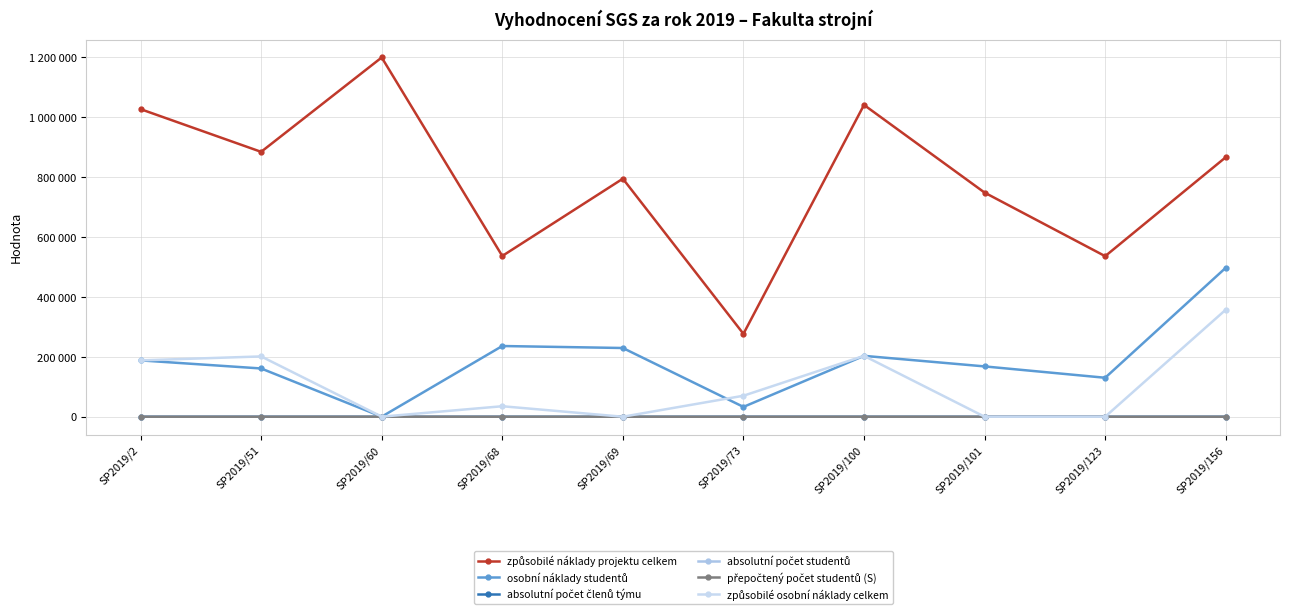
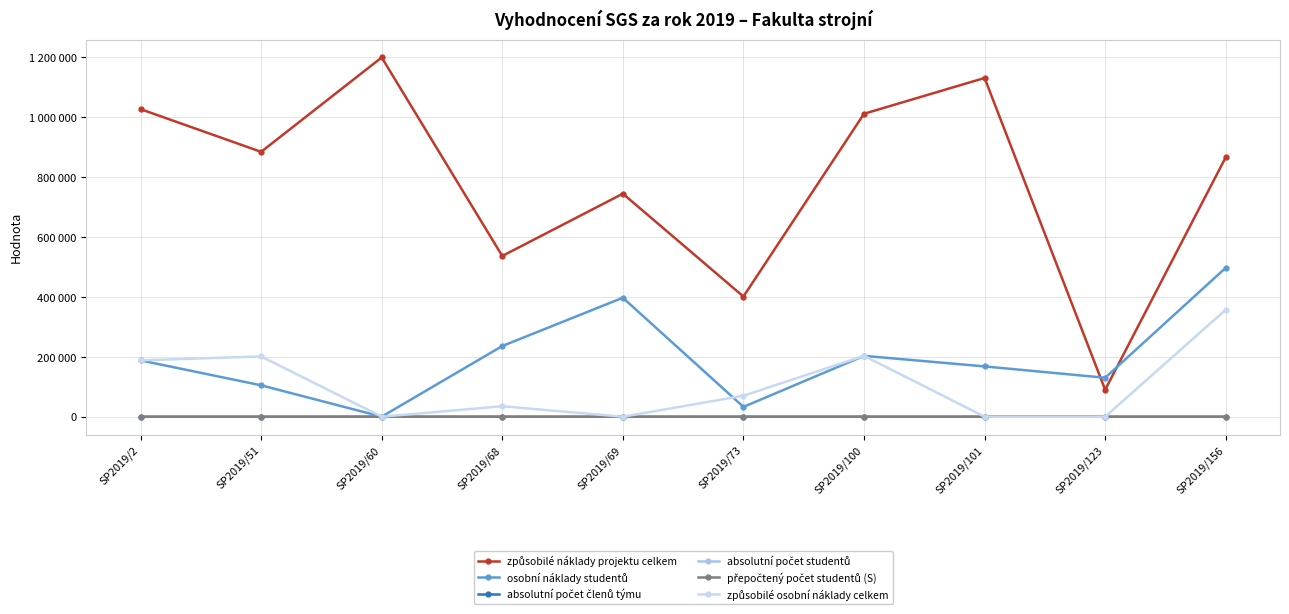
osobní náklady studentů, SP2019/51: 160000 -> 100000
způsobilé náklady projektu celkem, SP2019/69: 790000 -> 740000
osobní náklady studentů, SP2019/69: 230000 -> 400000
způsobilé náklady projektu celkem, SP2019/73: 280000 -> 400000
způsobilé náklady projektu celkem, SP2019/100: 1040000 -> 1010000
způsobilé náklady projektu celkem, SP2019/101: 750000 -> 1130000
způsobilé náklady projektu celkem, SP2019/123: 540000 -> 90000
